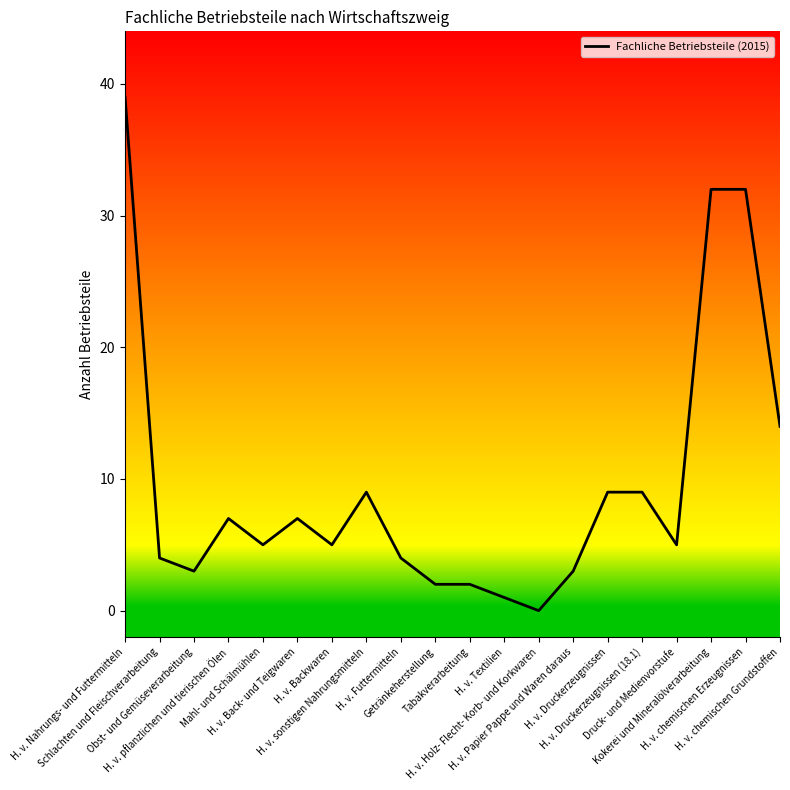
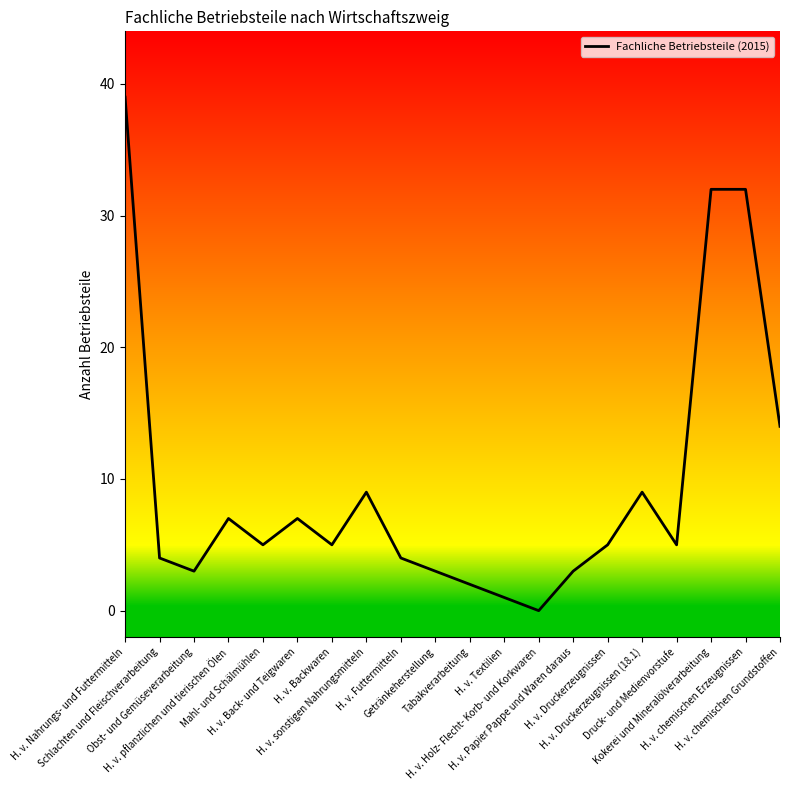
Getränkeherstellung: 2 -> 3
H. v. Druckerzeugnissen: 9 -> 5
